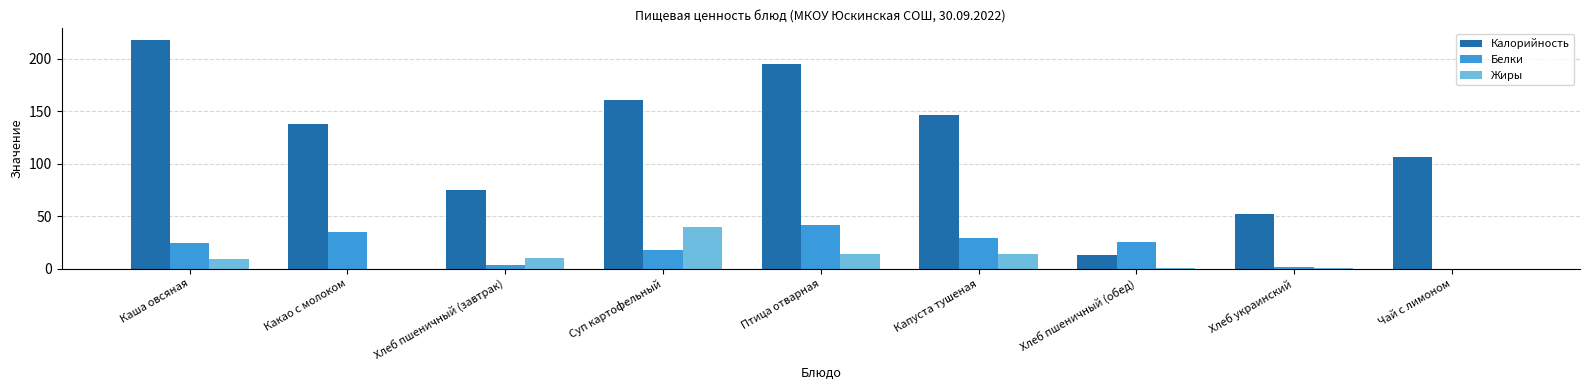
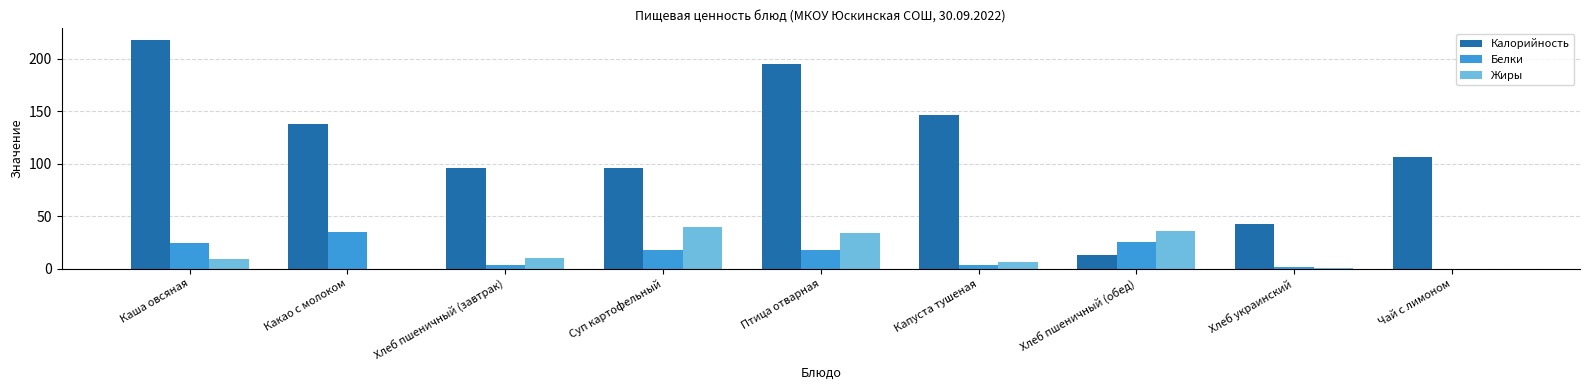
Калорийность, Хлеб пшеничный (завтрак): 75 -> 96
Калорийность, Суп картофельный: 161 -> 96
Белки, Птица отварная: 41 -> 18
Жиры, Птица отварная: 14 -> 34
Белки, Капуста тушеная: 30 -> 4
Жиры, Капуста тушеная: 14 -> 6
Жиры, Хлеб пшеничный (обед): 0 -> 36
Калорийность, Хлеб украинский: 52 -> 43
